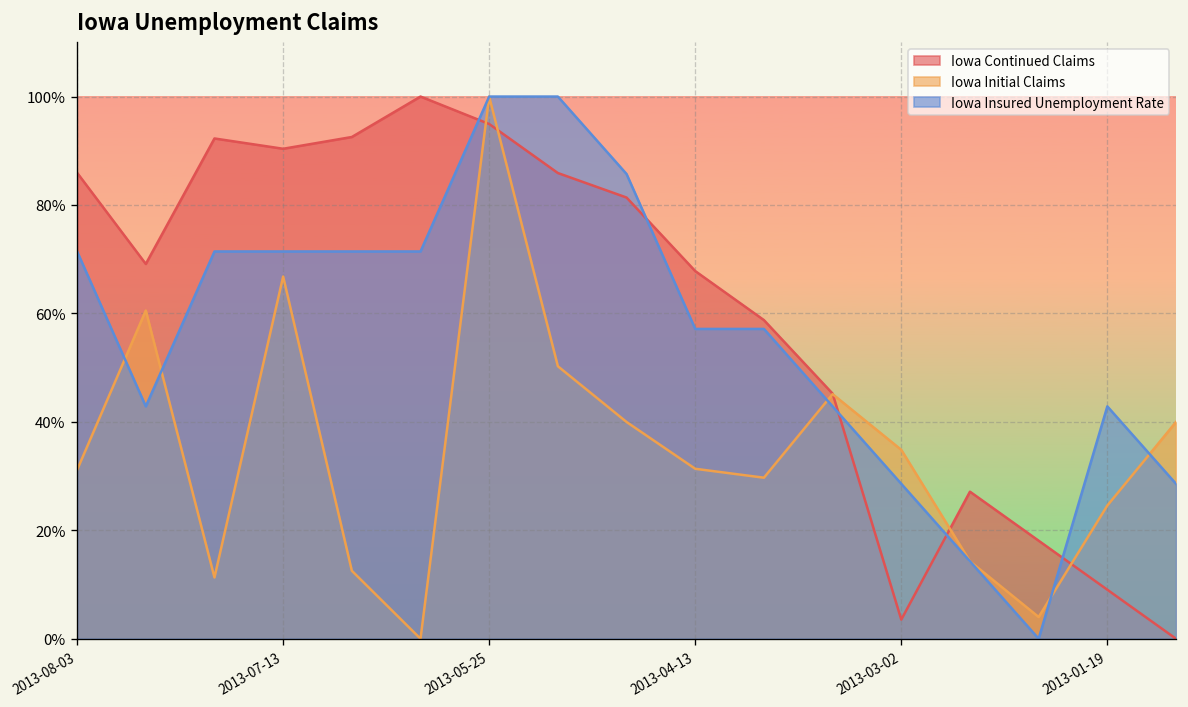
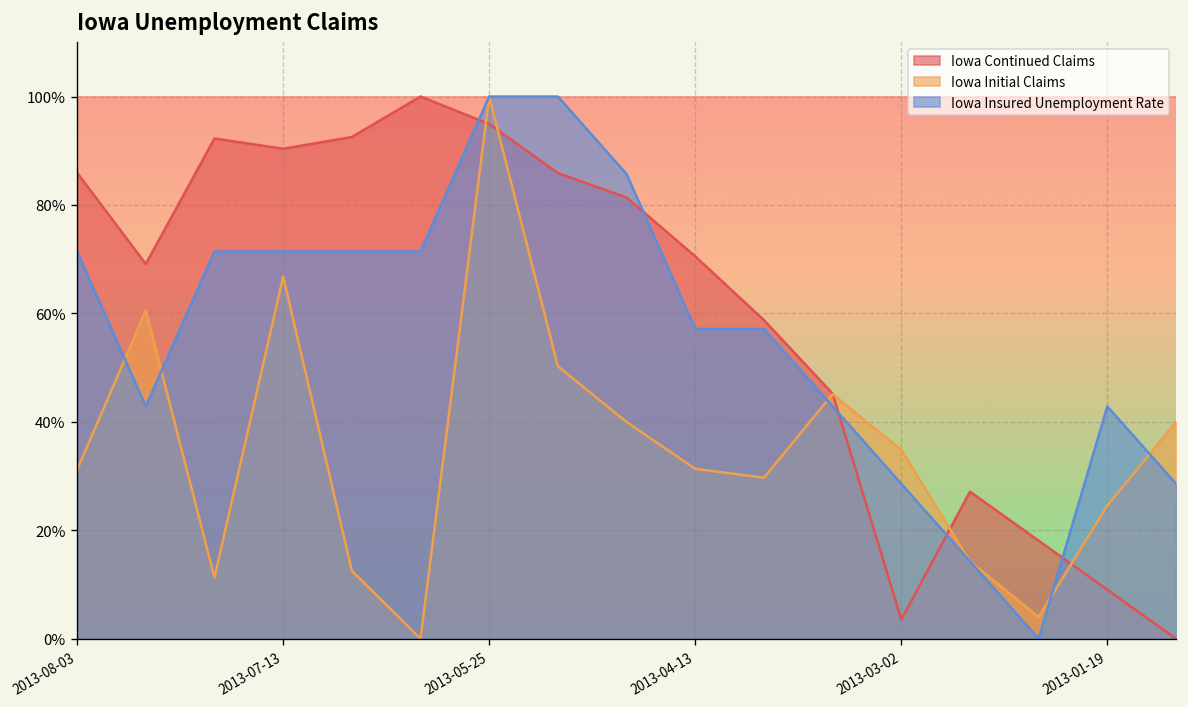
Iowa Continued Claims, 2013-04-13: 68% -> 71%
